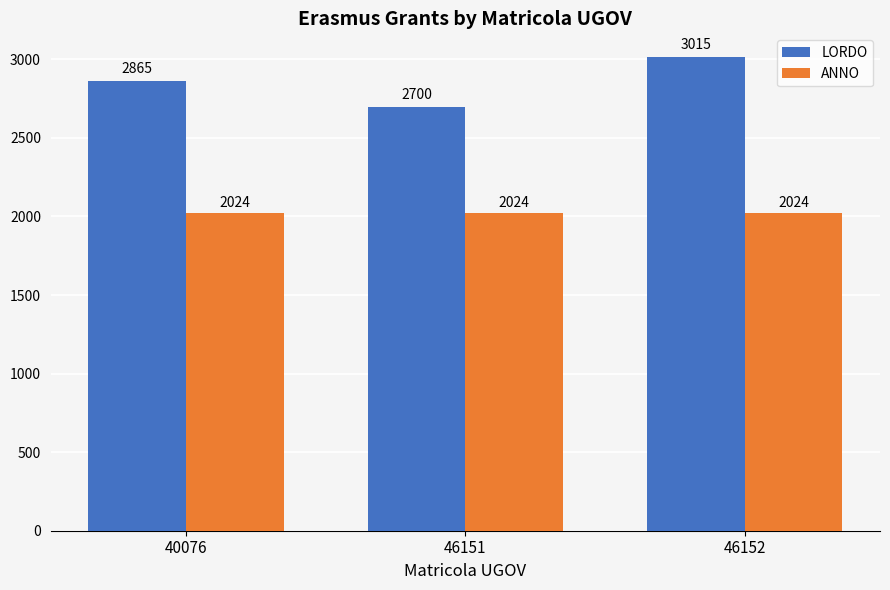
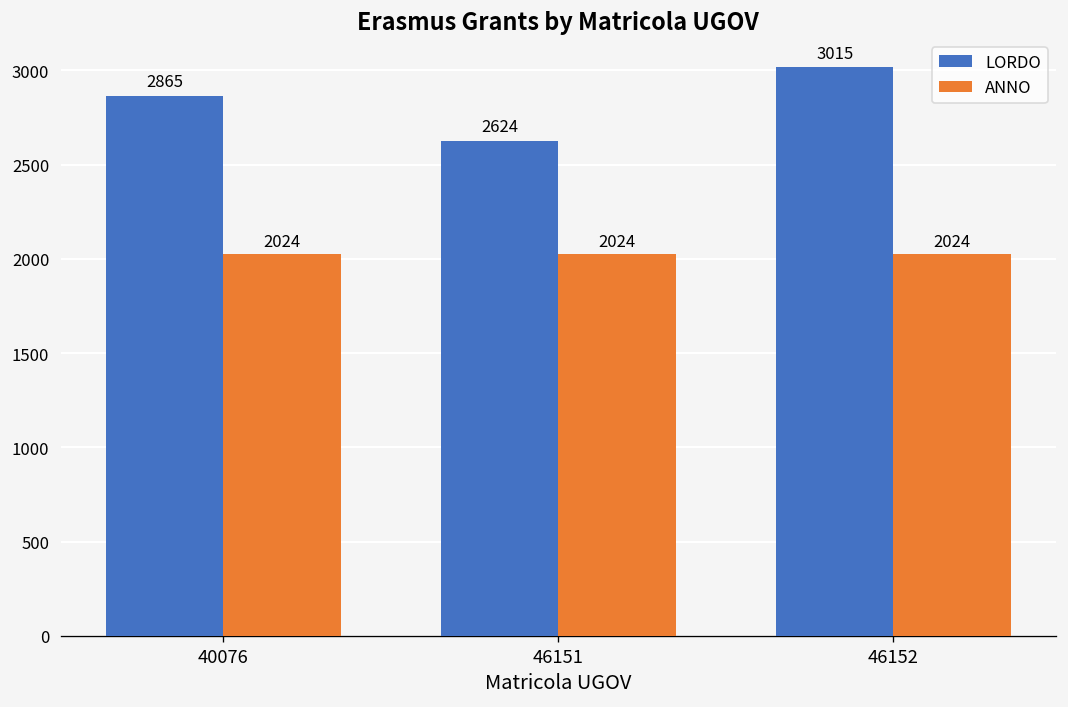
LORDO, 46151: 2700 -> 2624
